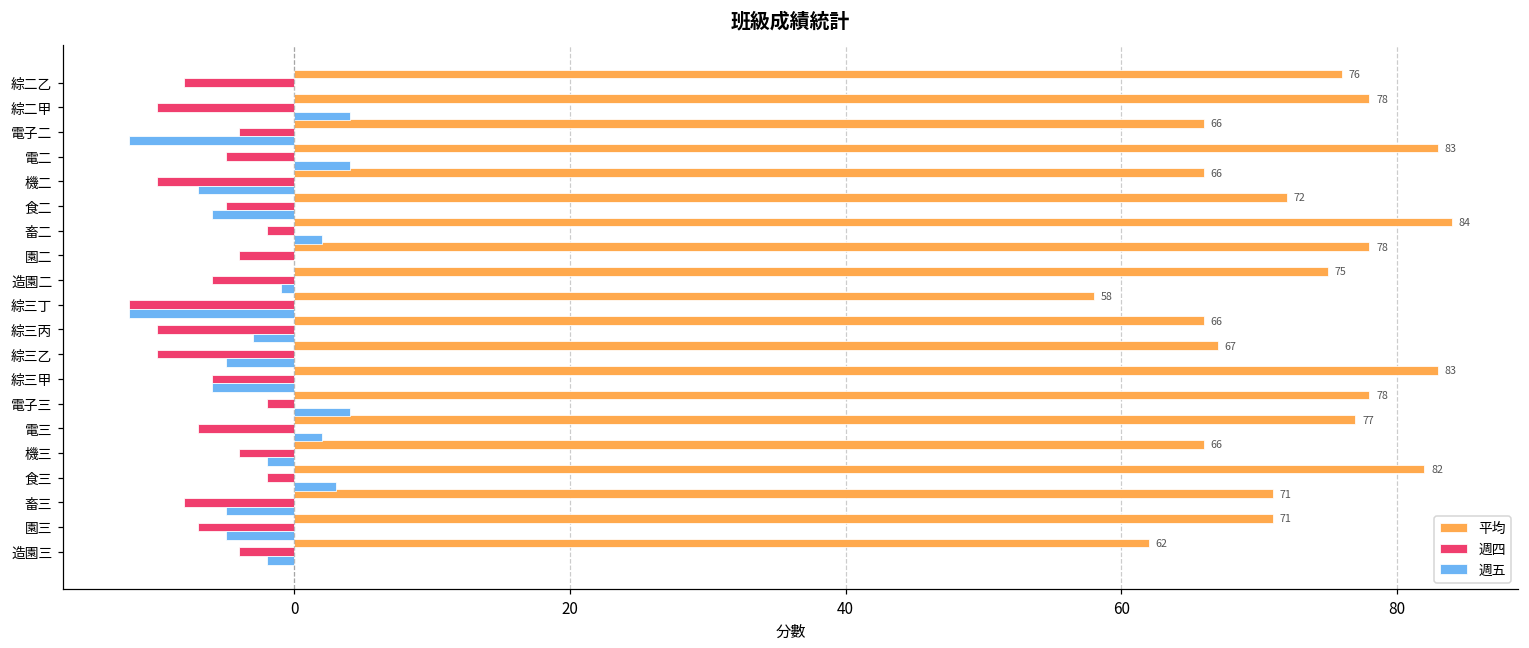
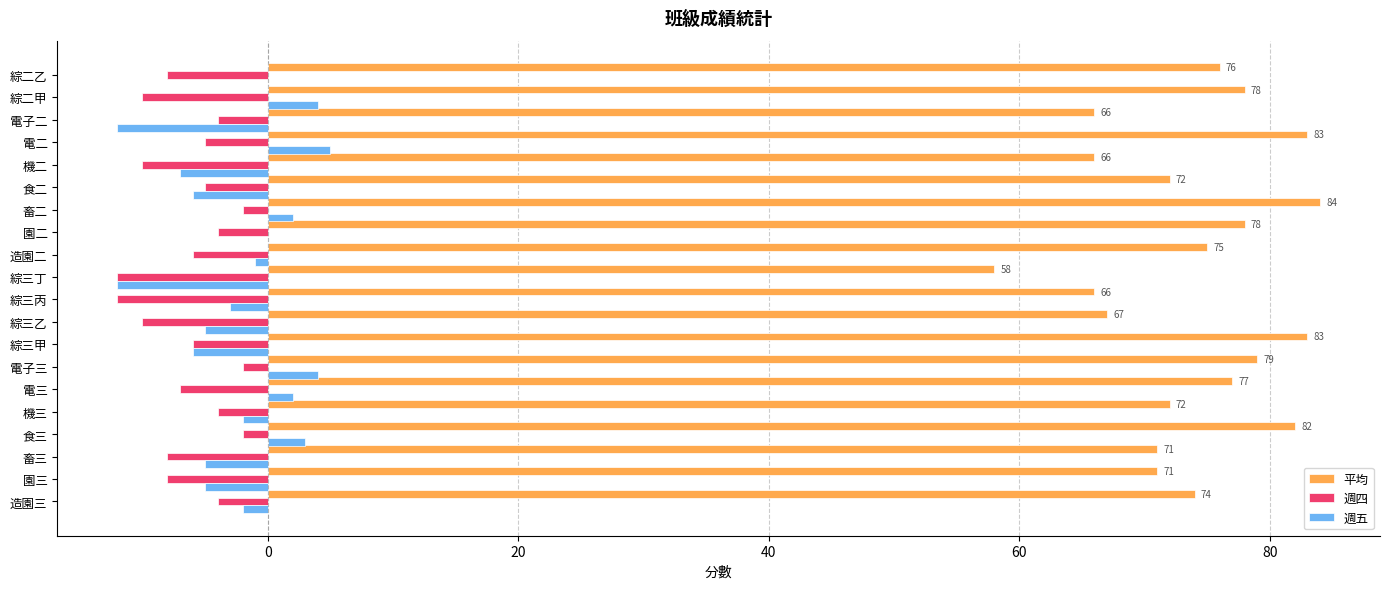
週五, 電二: 4 -> 5
週四, 綜三丙: -10 -> -12
平均, 電子三: 78 -> 79
平均, 機三: 66 -> 72
週四, 園三: -7 -> -8
平均, 造園三: 62 -> 74
